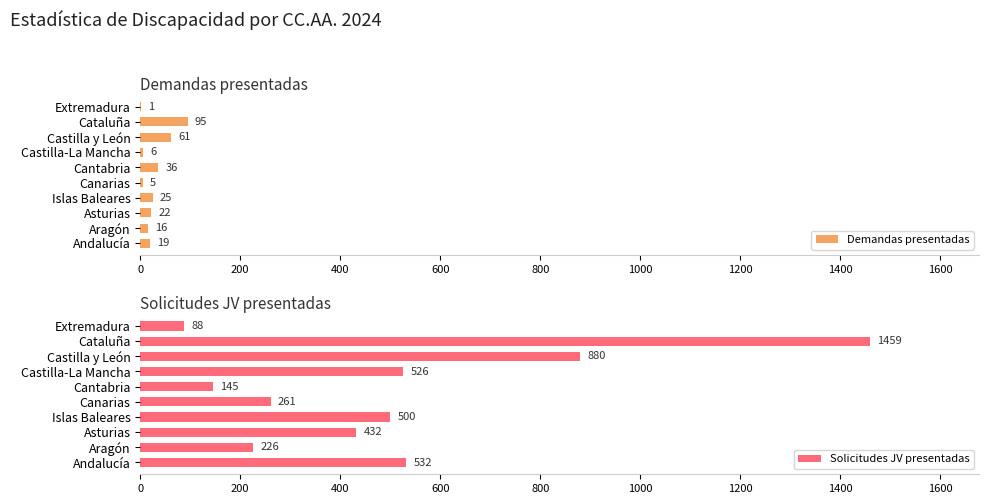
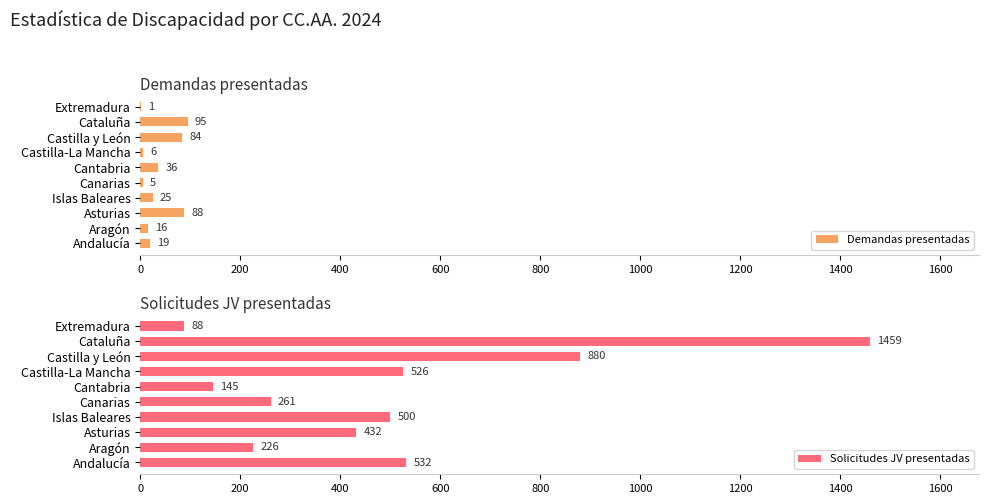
Demandas presentadas, Castilla y León: 61 -> 84
Demandas presentadas, Asturias: 22 -> 88
